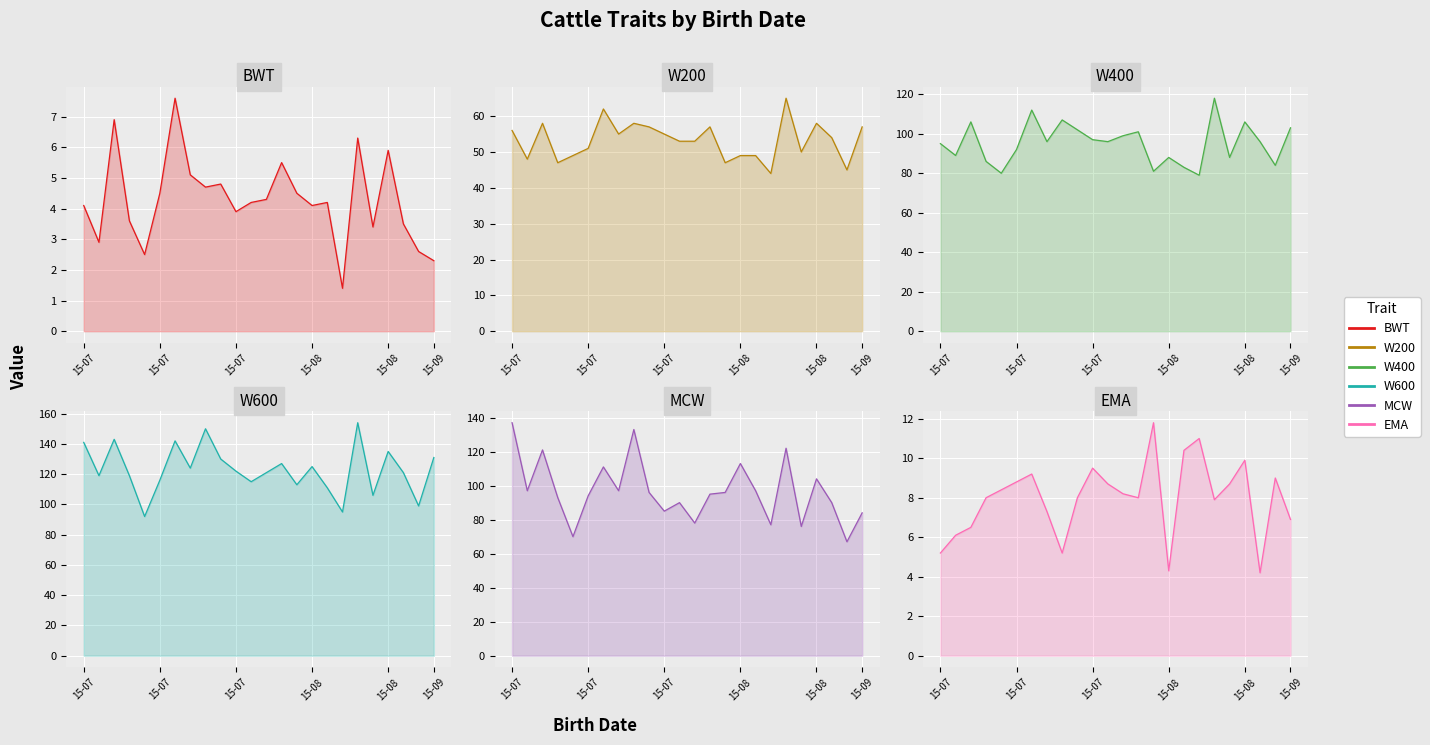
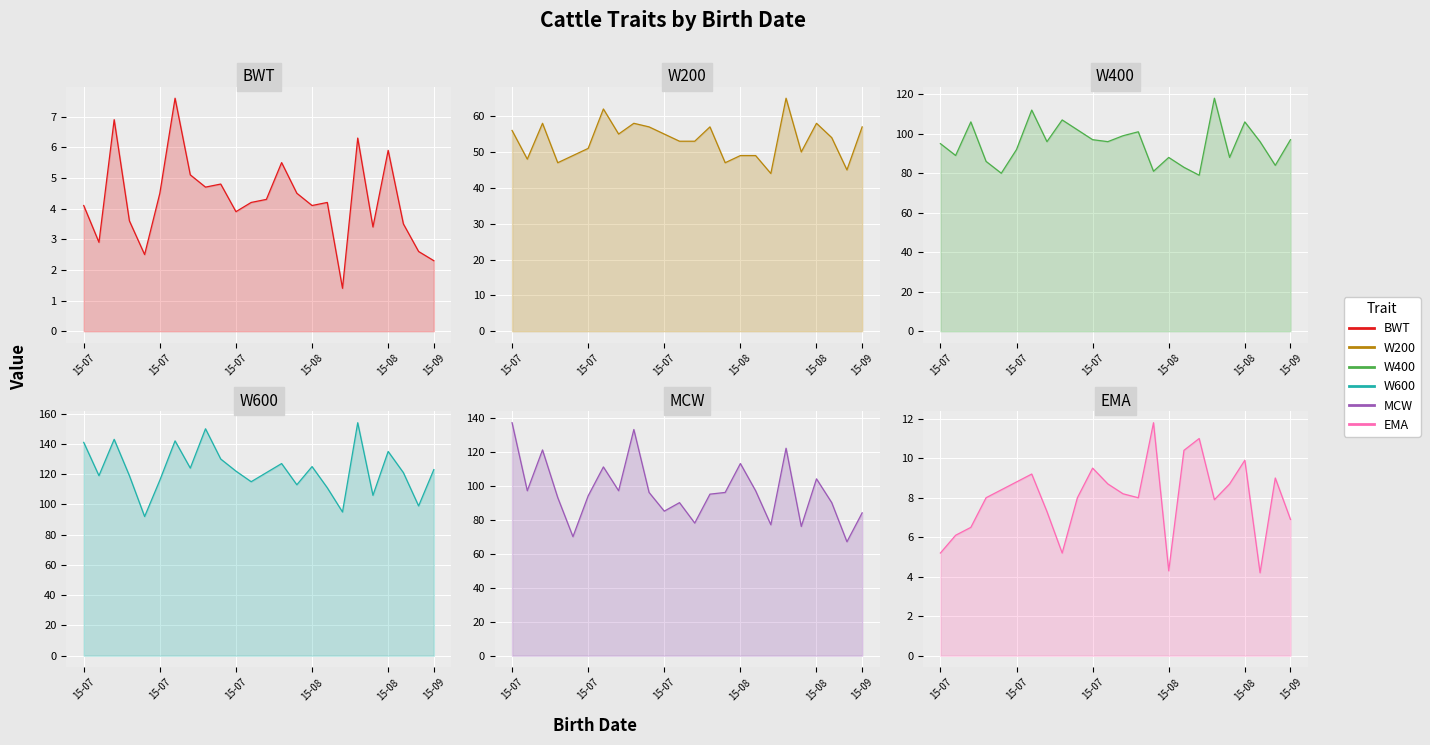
W400, 15-09: 103 -> 97
W600, 15-09: 131 -> 123
